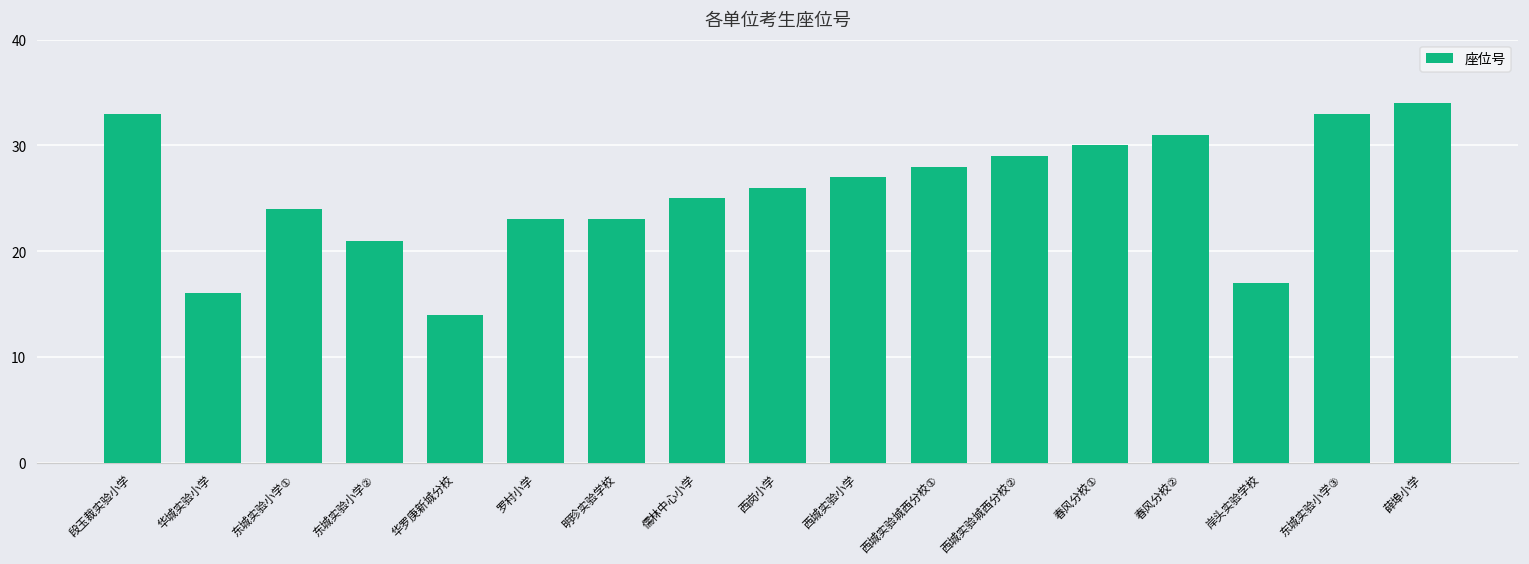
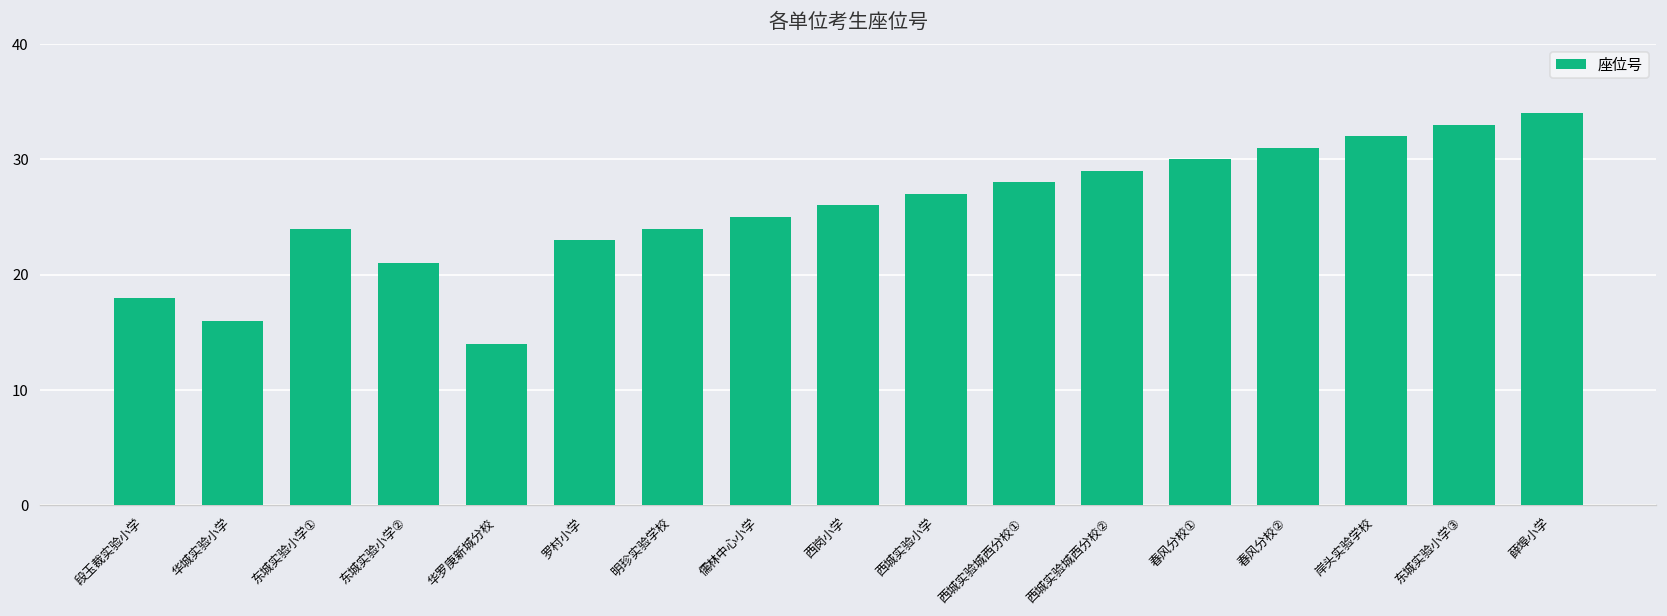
段玉裁实验小学: 33 -> 18
明珍实验学校: 23 -> 24
岸头实验学校: 17 -> 32
